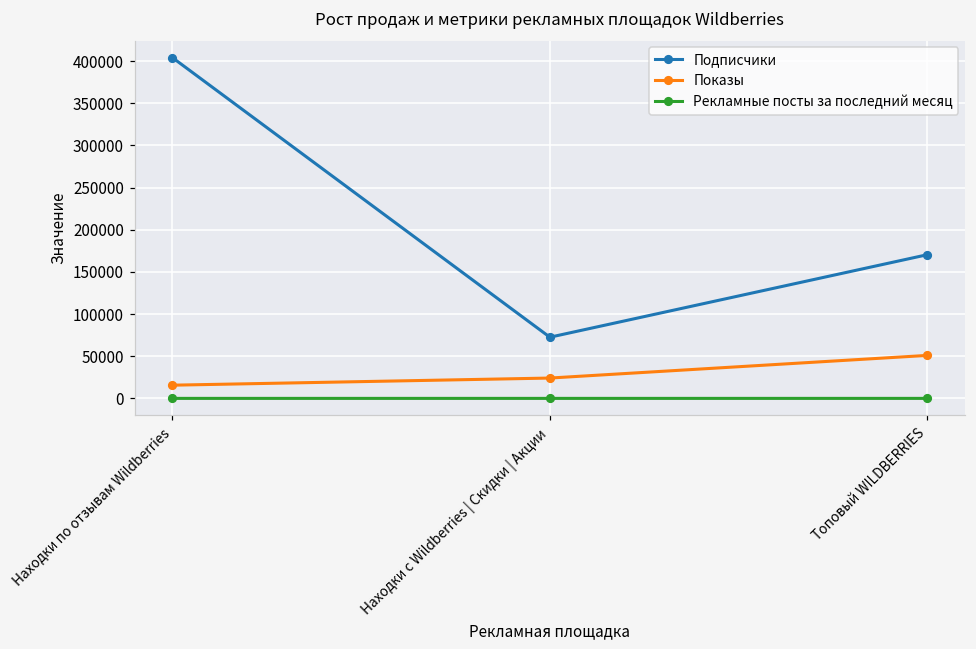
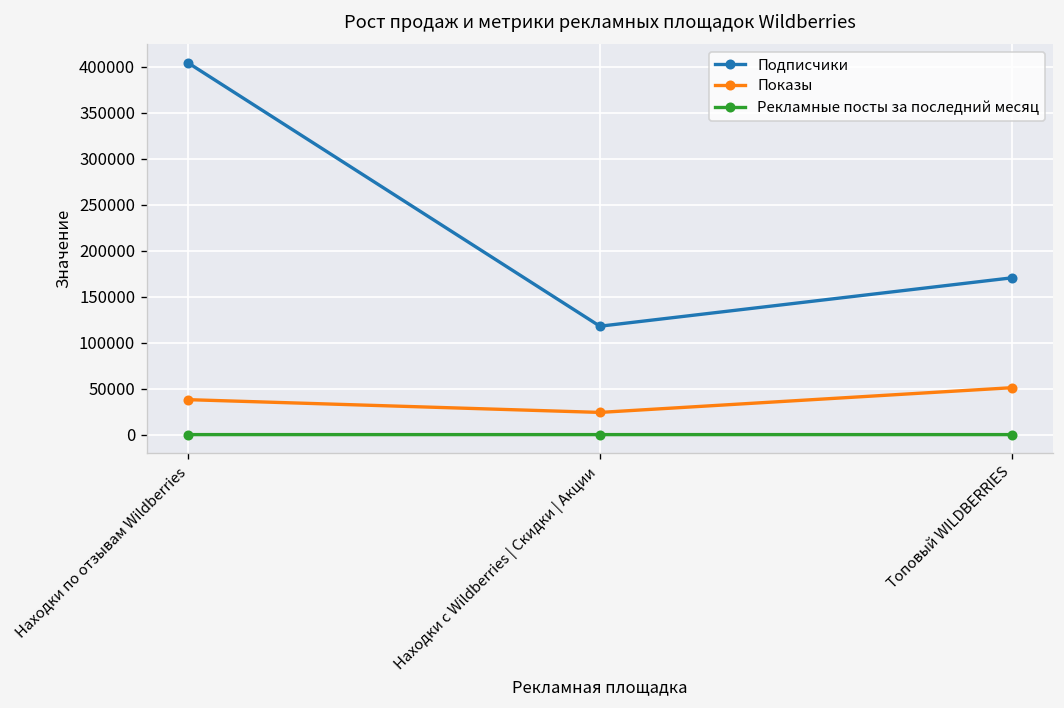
Показы, Находки по отзывам Wildberries: 20000 -> 40000
Подписчики, Находки с Wildberries | Скидки | Акции: 70000 -> 120000
